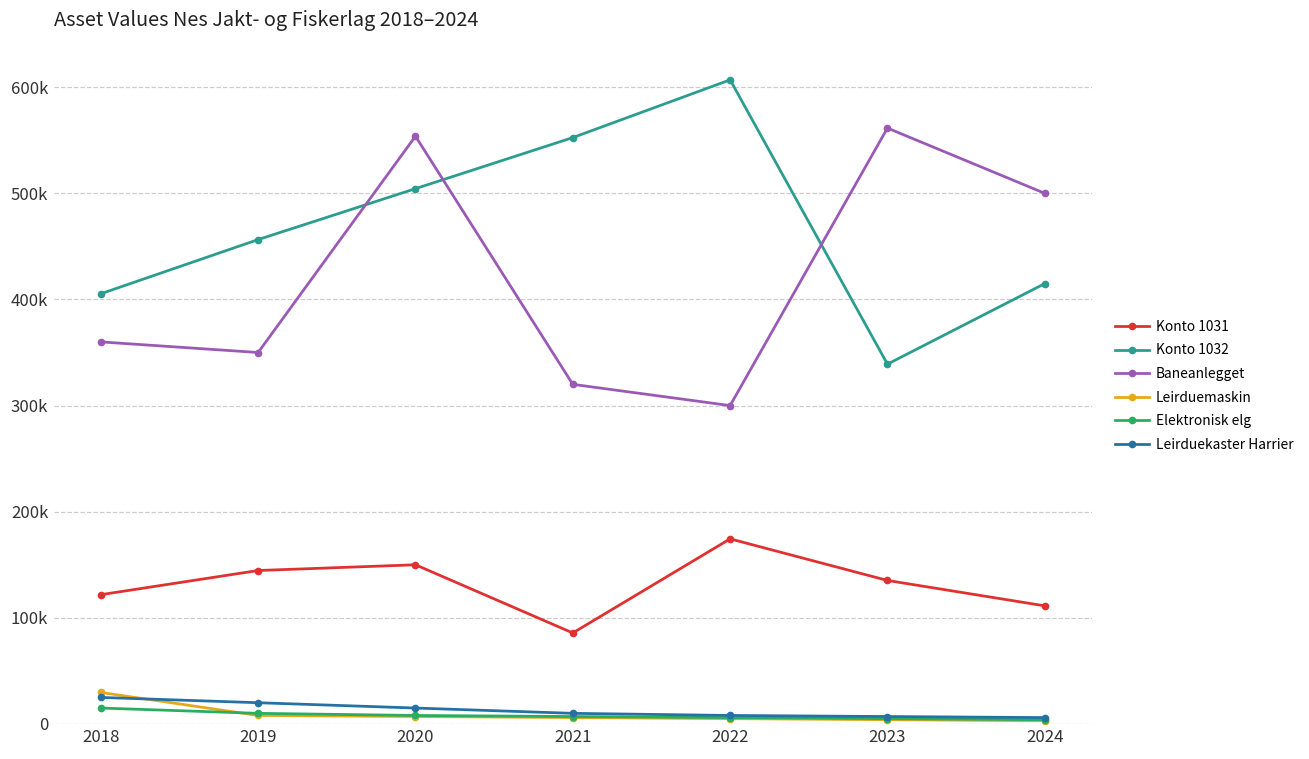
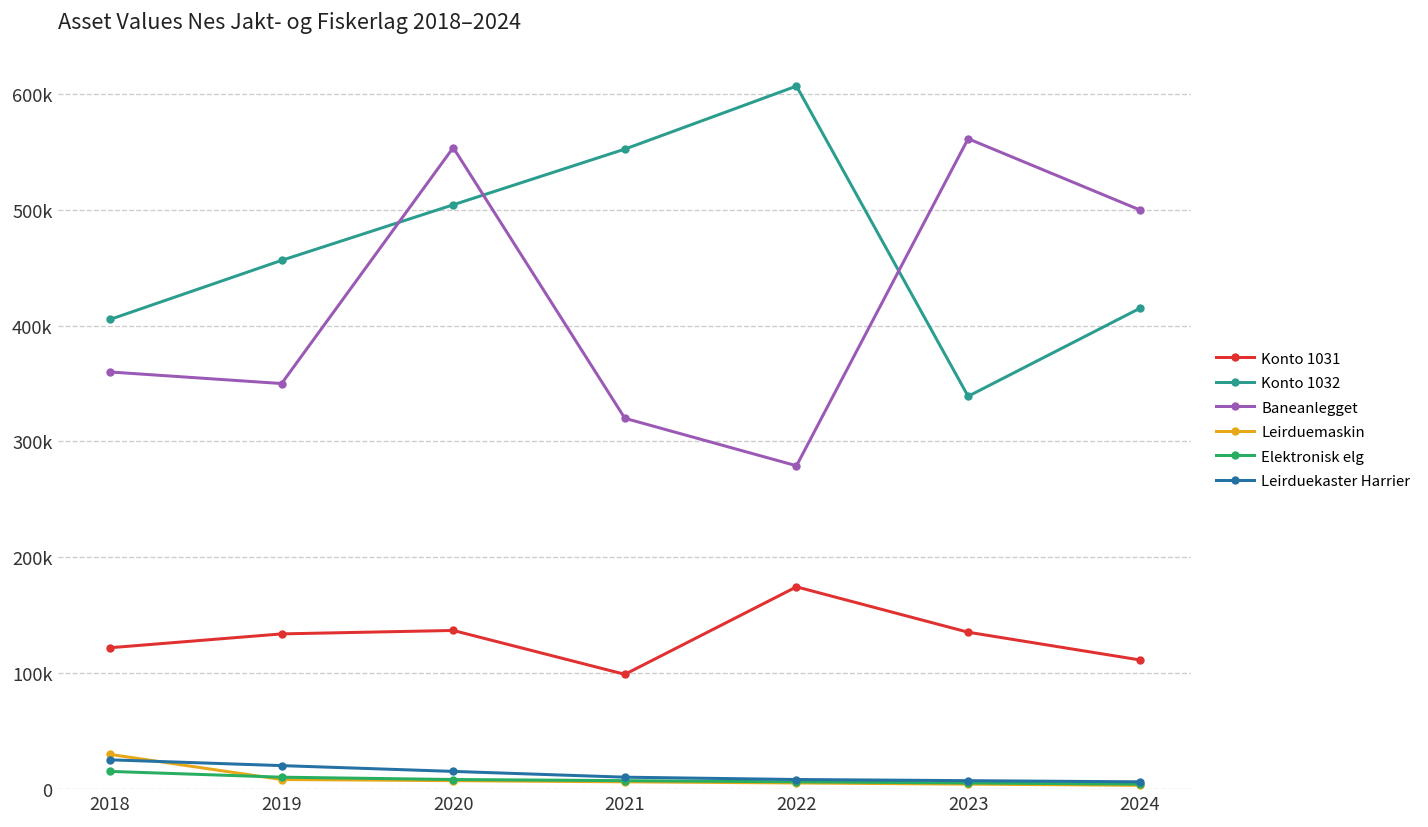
Konto 1031, 2019: 140000 -> 130000
Konto 1031, 2020: 150000 -> 140000
Konto 1031, 2021: 90000 -> 100000
Baneanlegget, 2022: 300000 -> 280000
